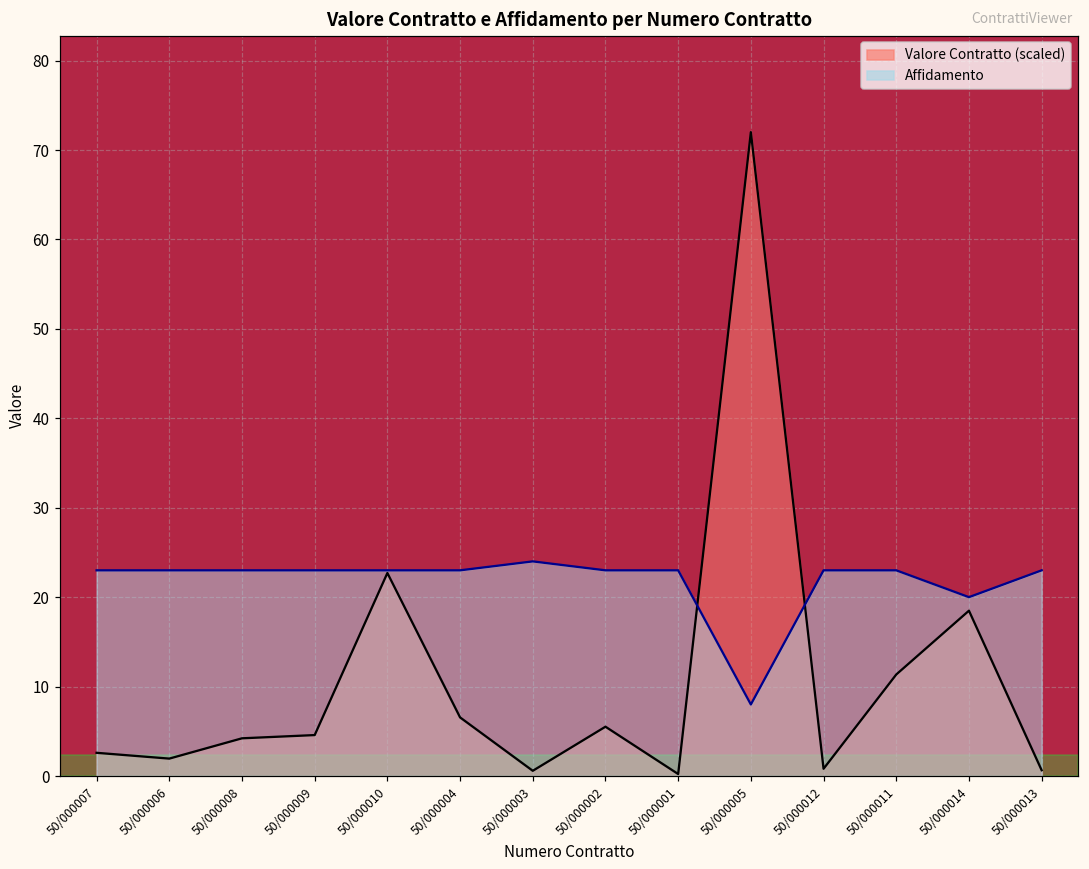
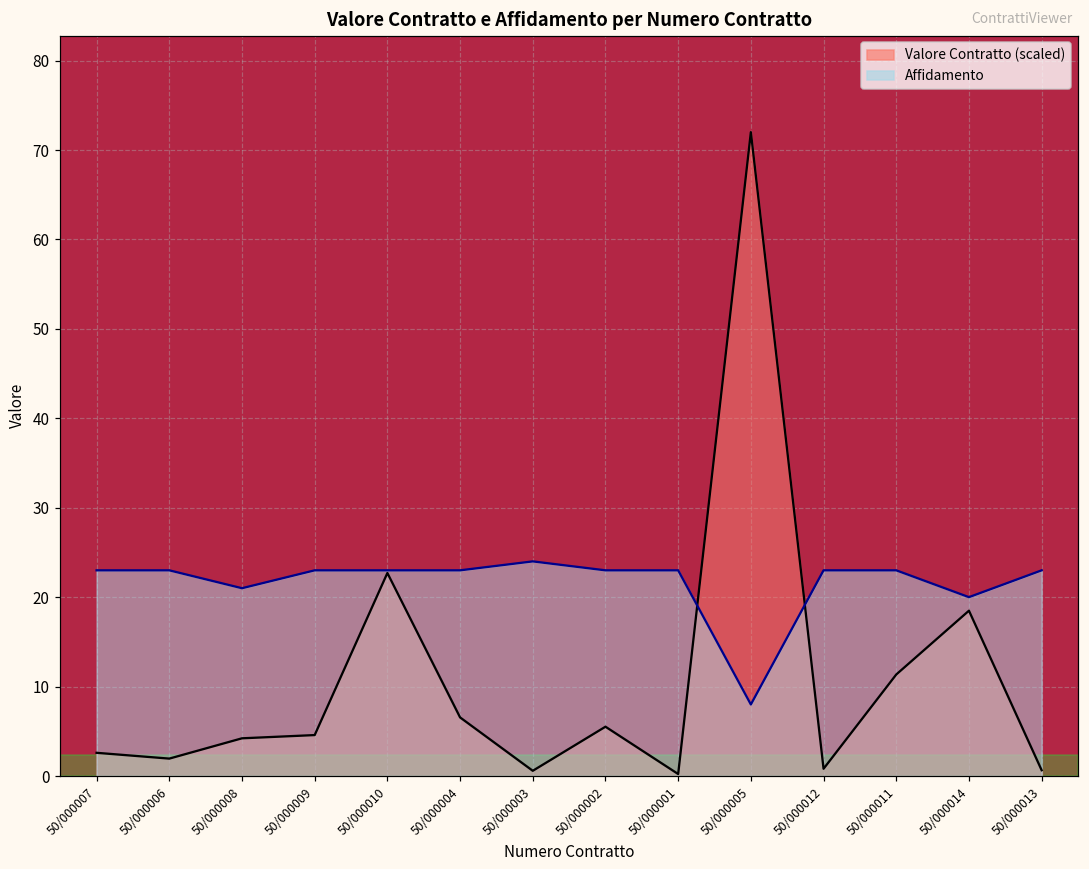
Affidamento, 50/000008: 23 -> 21
